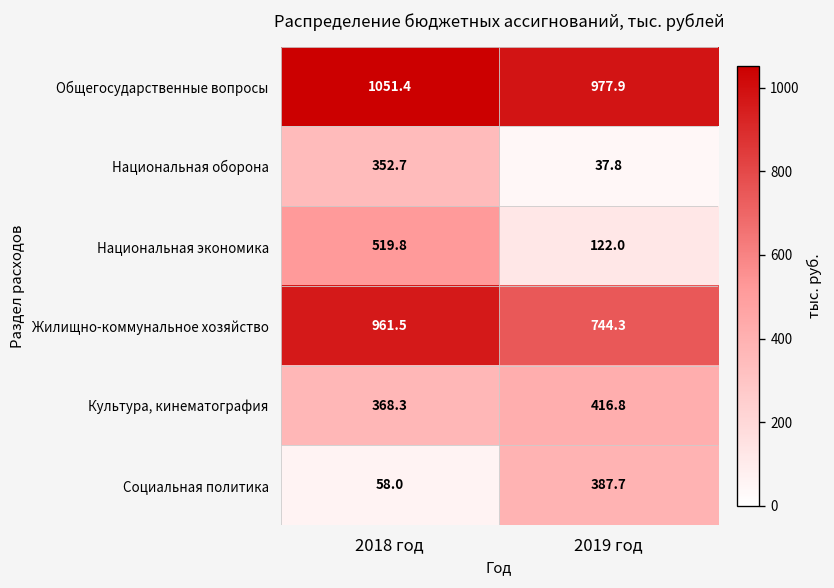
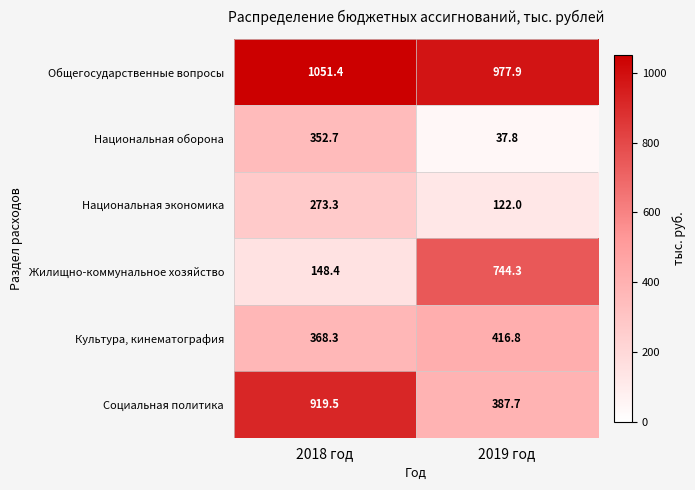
Национальная экономика, 2018 год: 519.8 -> 273.3
Жилищно-коммунальное хозяйство, 2018 год: 961.5 -> 148.4
Социальная политика, 2018 год: 58.0 -> 919.5
